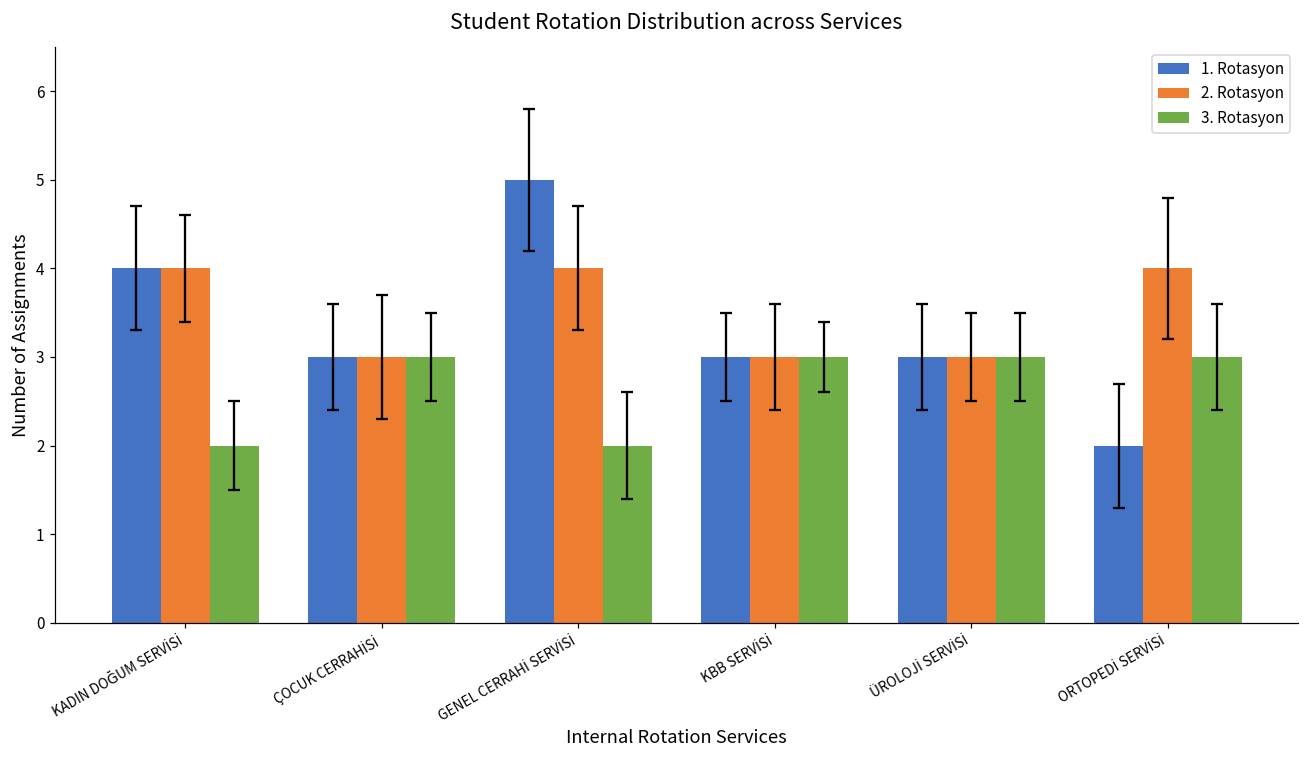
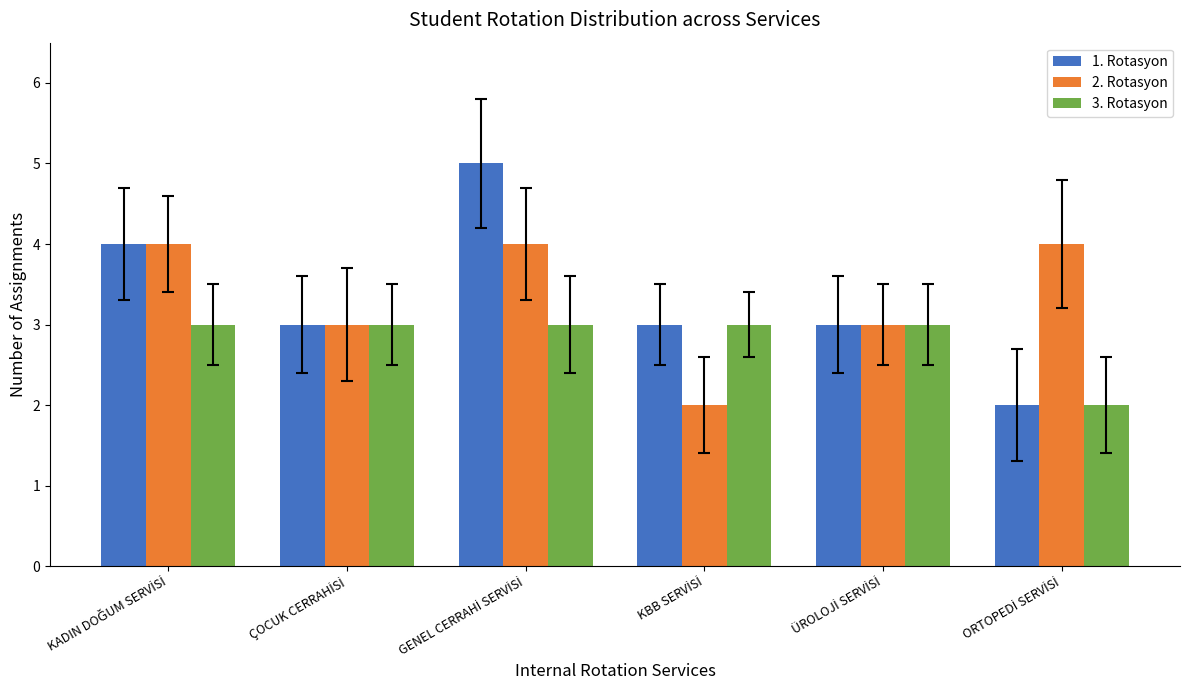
3. Rotasyon, KADIN DOĞUM SERVİSİ: 2 -> 3
3. Rotasyon, GENEL CERRAHİ SERVİSİ: 2 -> 3
2. Rotasyon, KBB SERVİSİ: 3 -> 2
3. Rotasyon, ORTOPEDİ SERVİSİ: 3 -> 2
